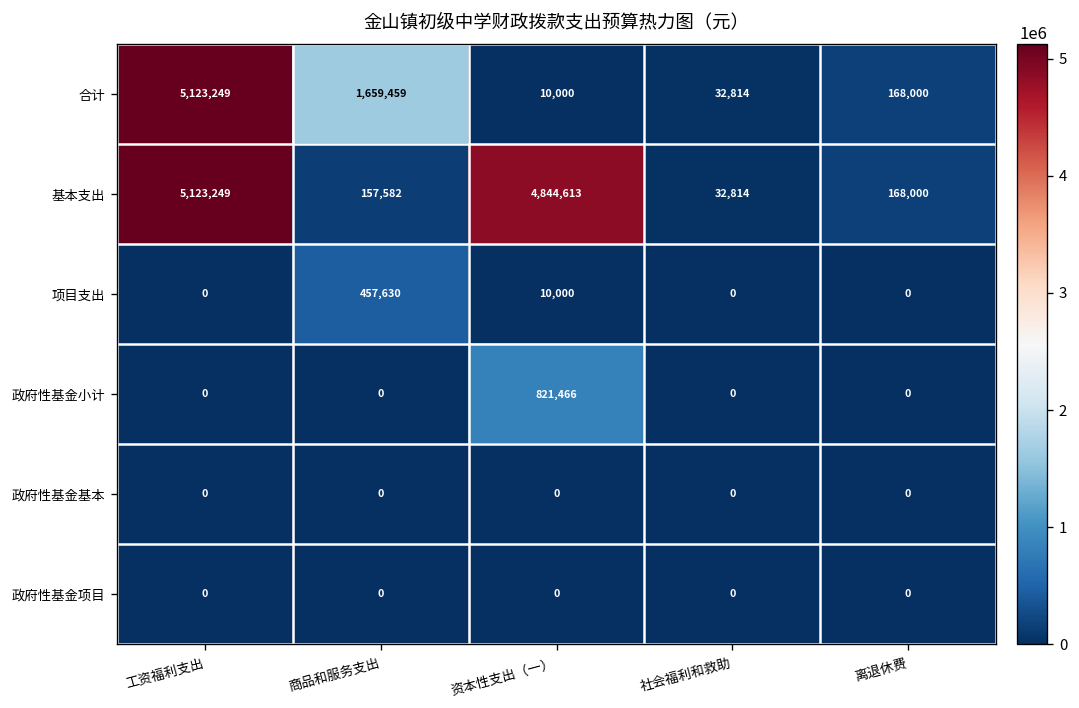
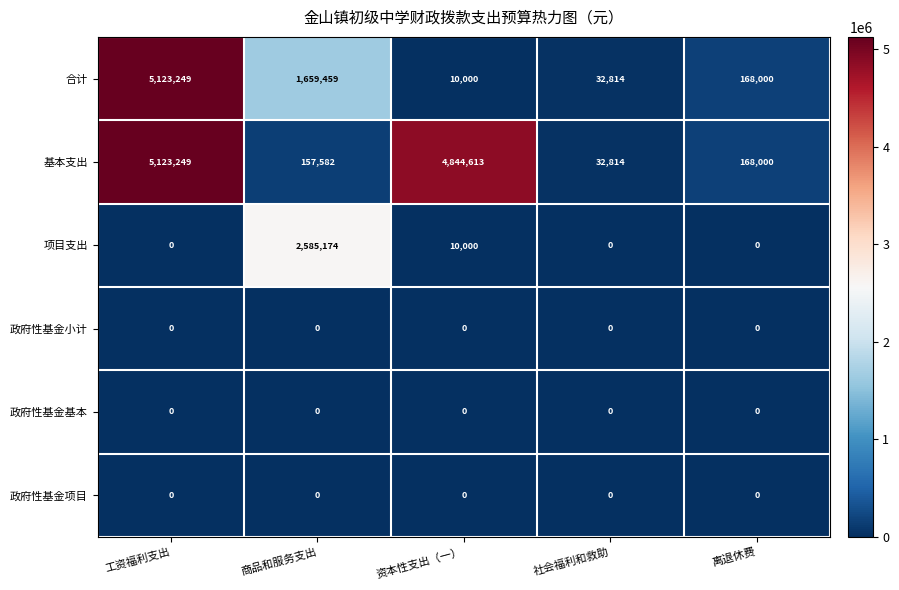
项目支出, 商品和服务支出: 457,630 -> 2,585,174
政府性基金小计, 资本性支出（一）: 821,466 -> 0
